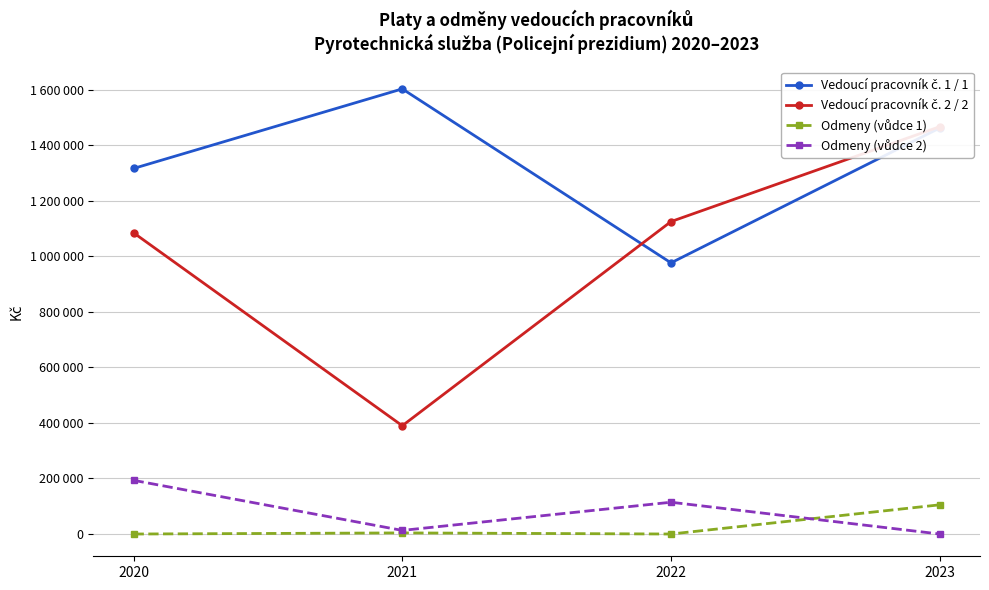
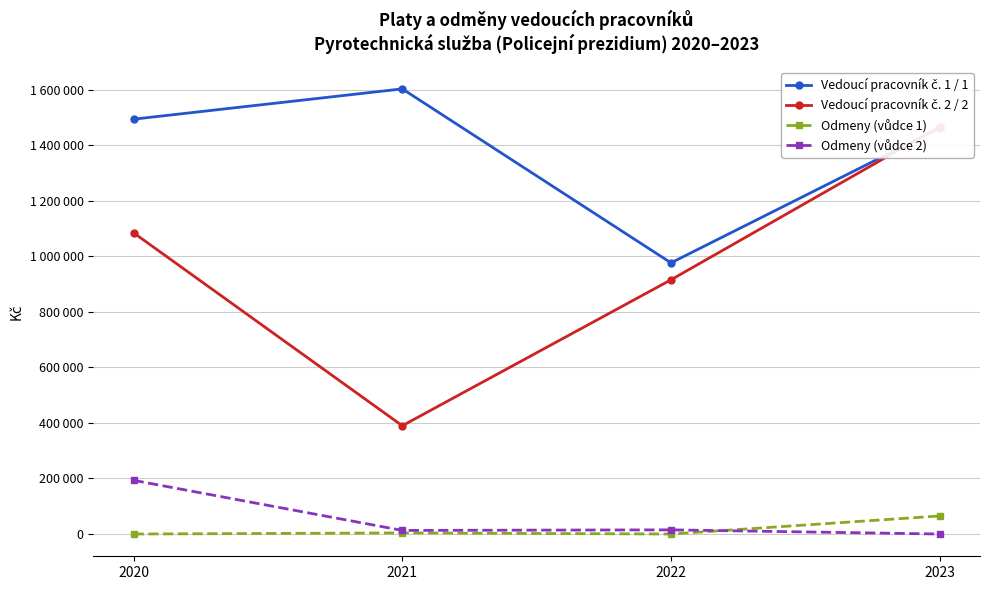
Vedoucí pracovník č. 1 / 1, 2020: 1320000 -> 1490000
Vedoucí pracovník č. 2 / 2, 2022: 1130000 -> 920000
Odmeny (vůdce 2), 2022: 110000 -> 20000
Odmeny (vůdce 1), 2023: 110000 -> 70000
